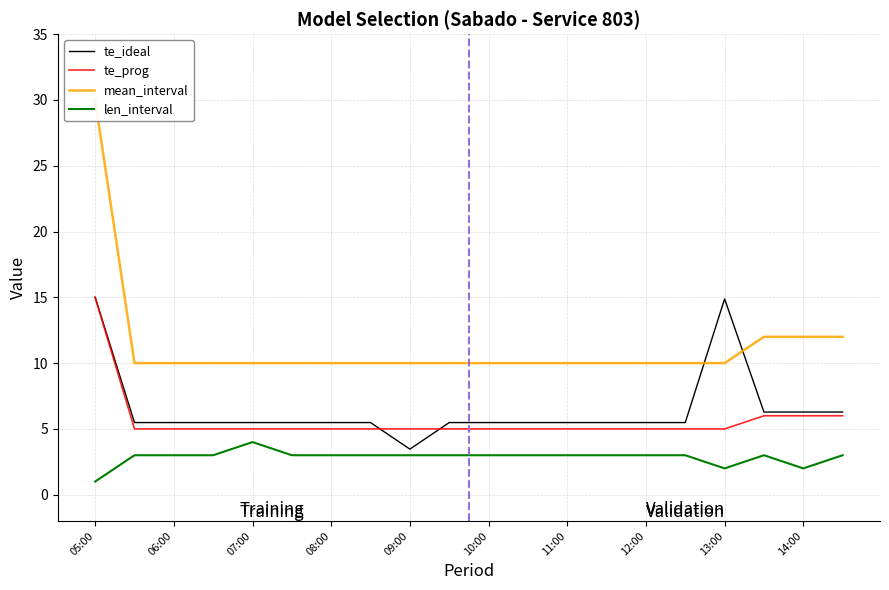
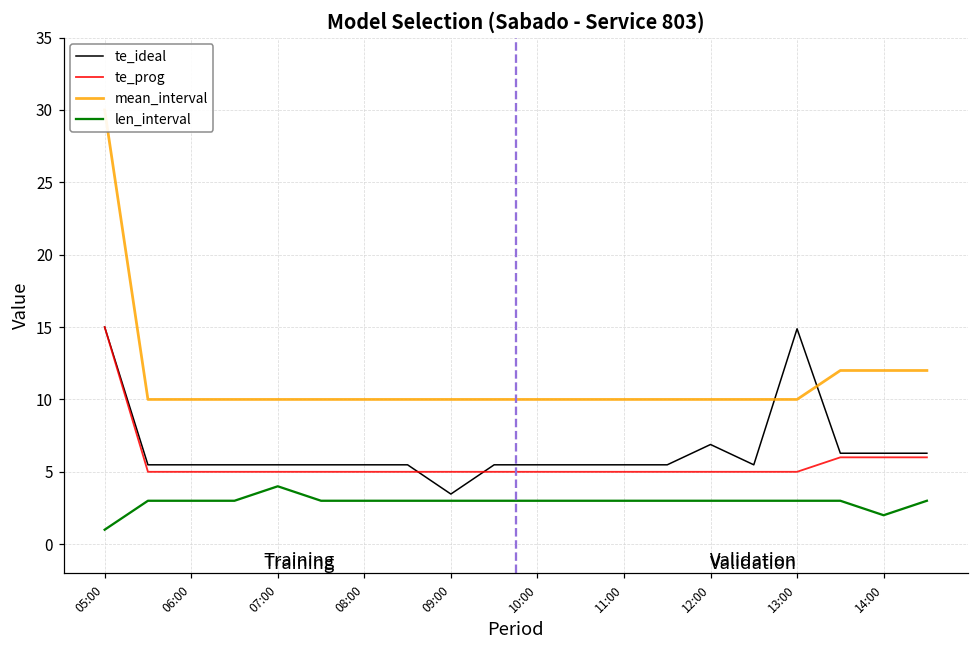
te_ideal, 12:00: 5.5 -> 6.9
len_interval, 13:00: 2 -> 3
